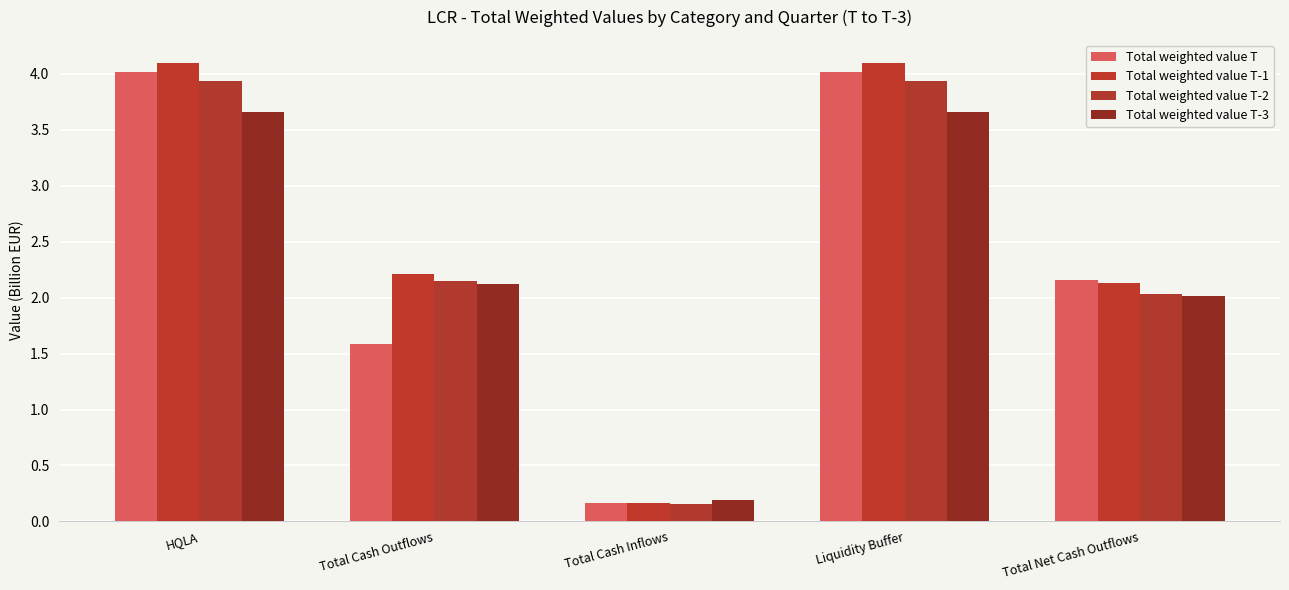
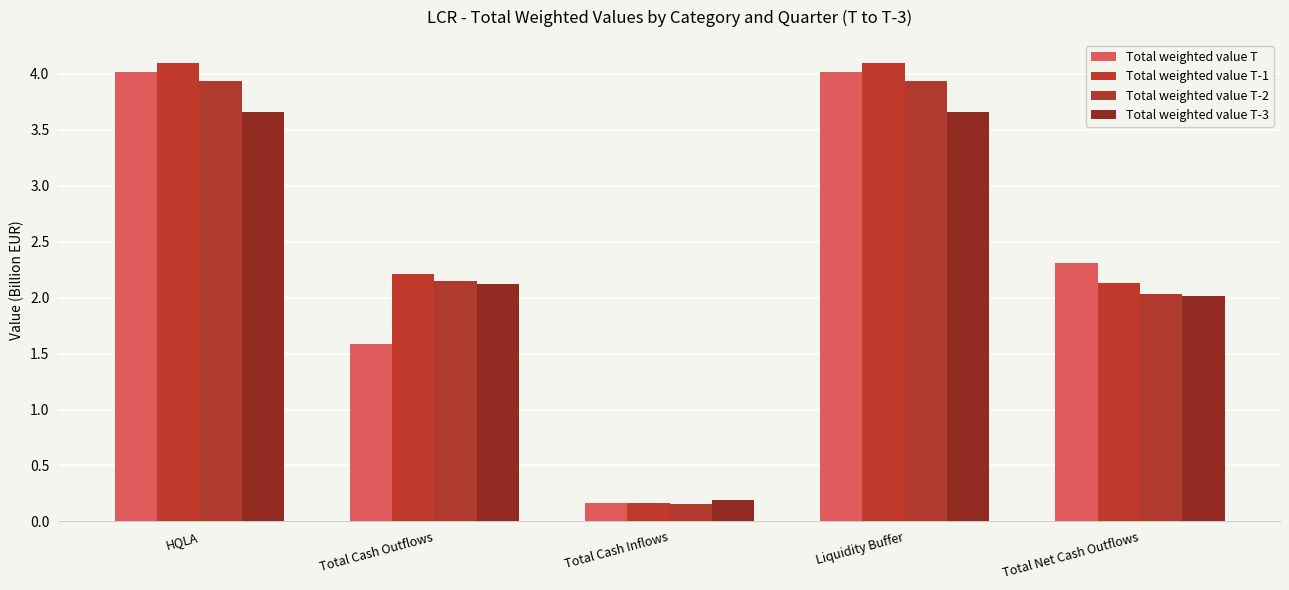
Total weighted value T, Total Net Cash Outflows: 2.15 -> 2.31
